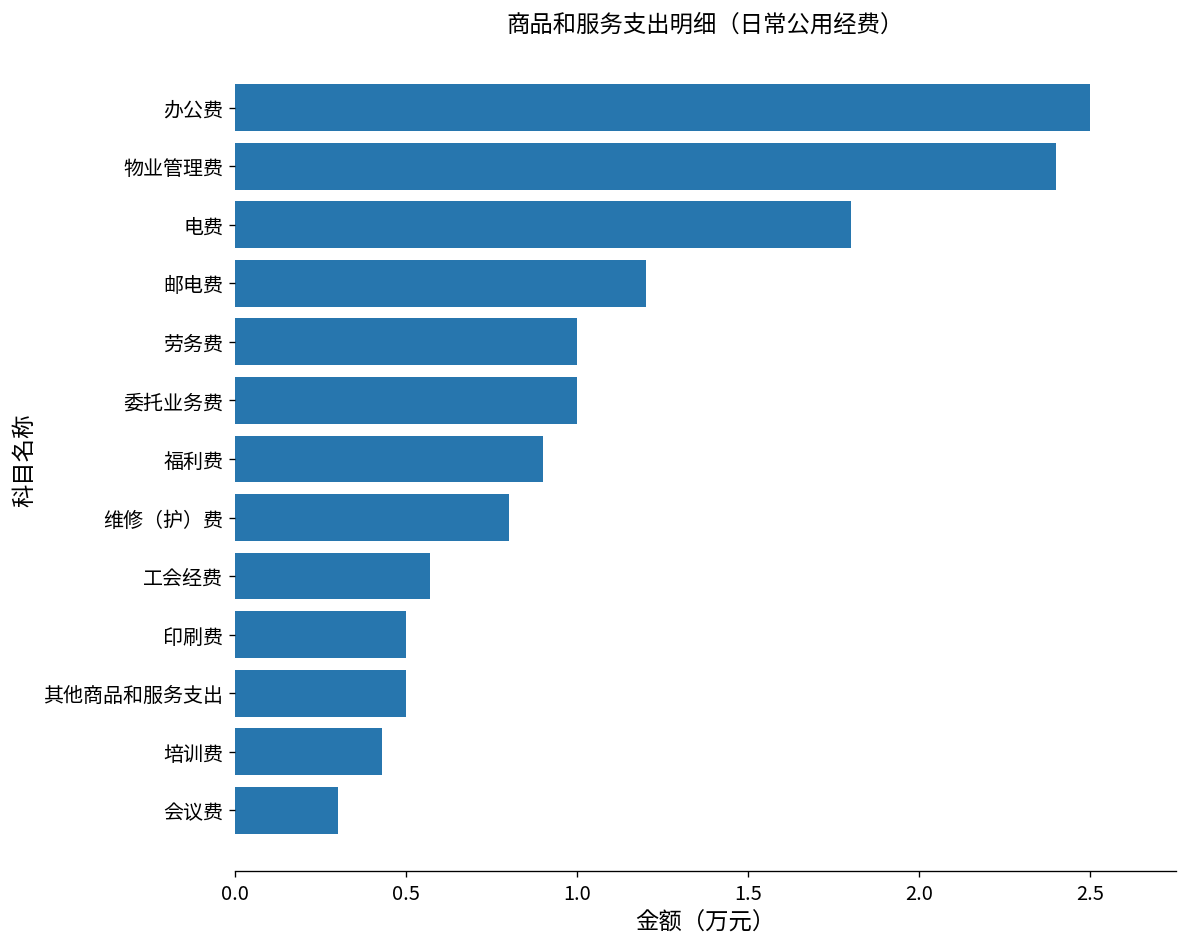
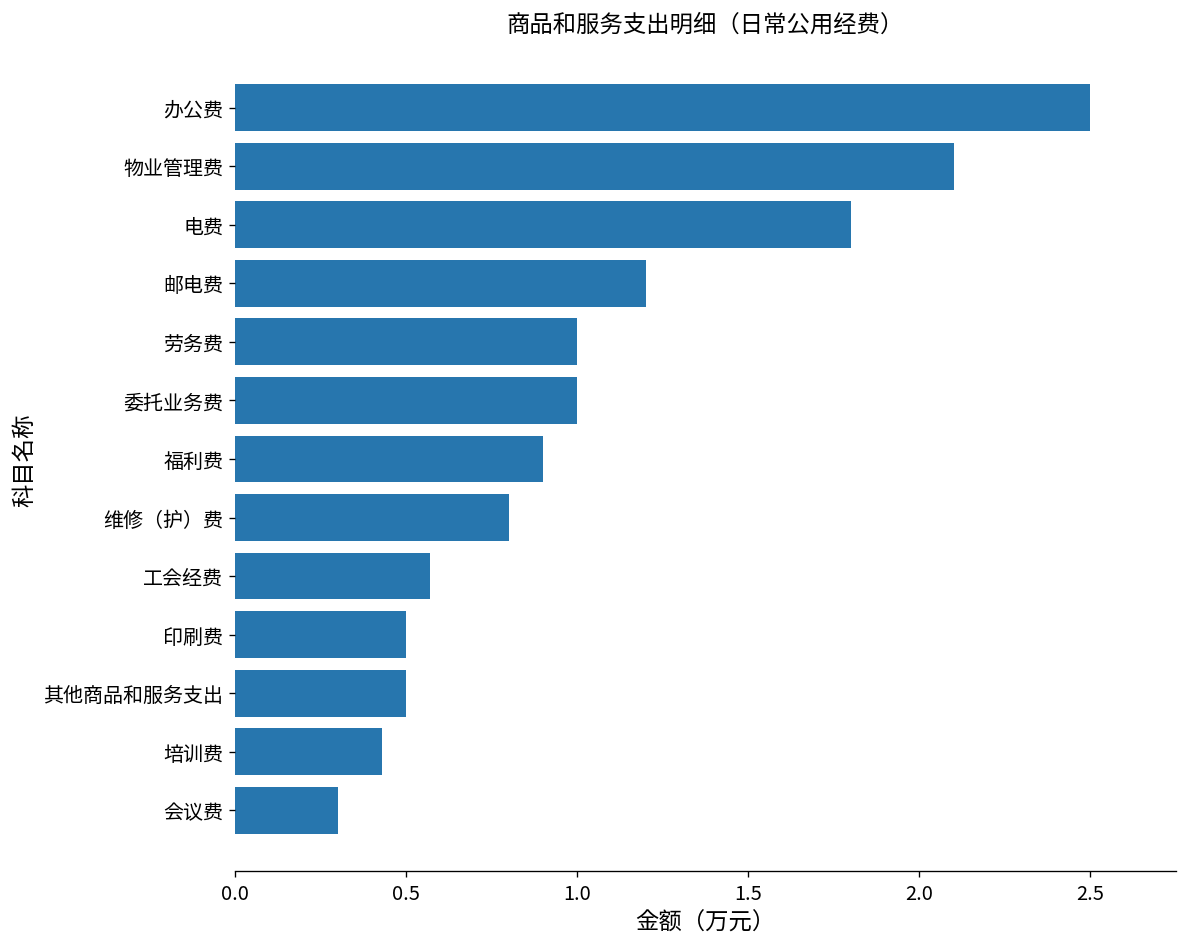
物业管理费: 2.4 -> 2.1
